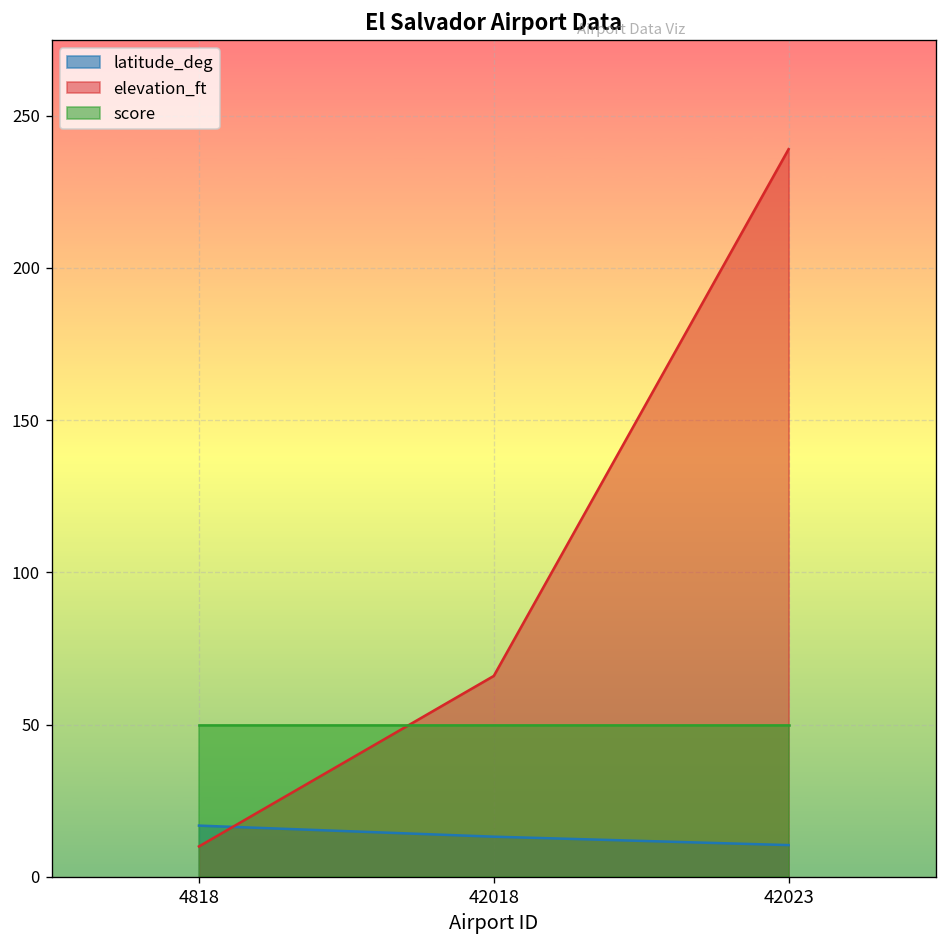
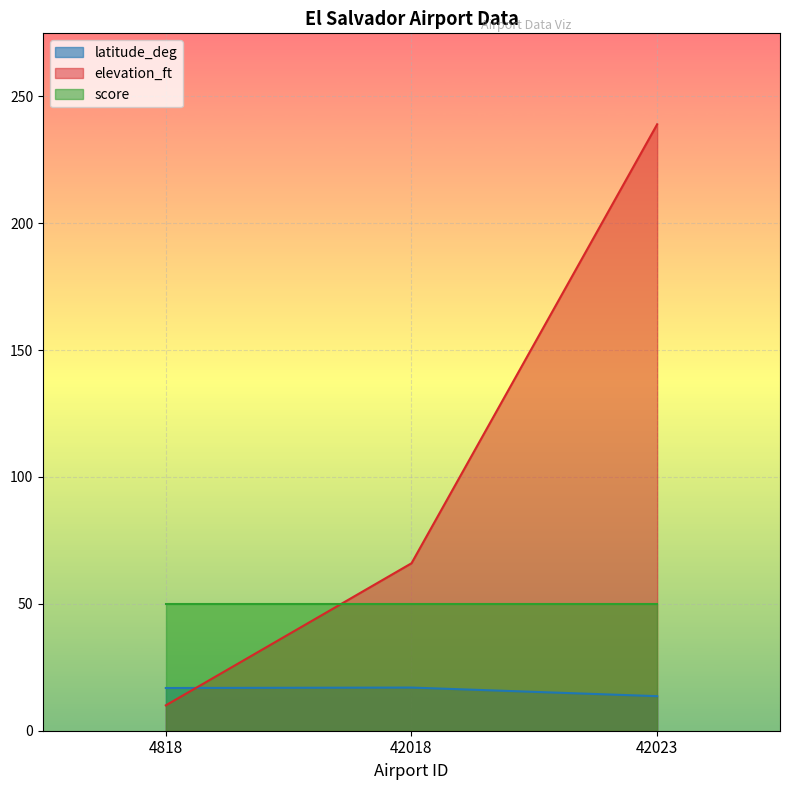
latitude_deg, 42018: 13 -> 17
latitude_deg, 42023: 10 -> 14
